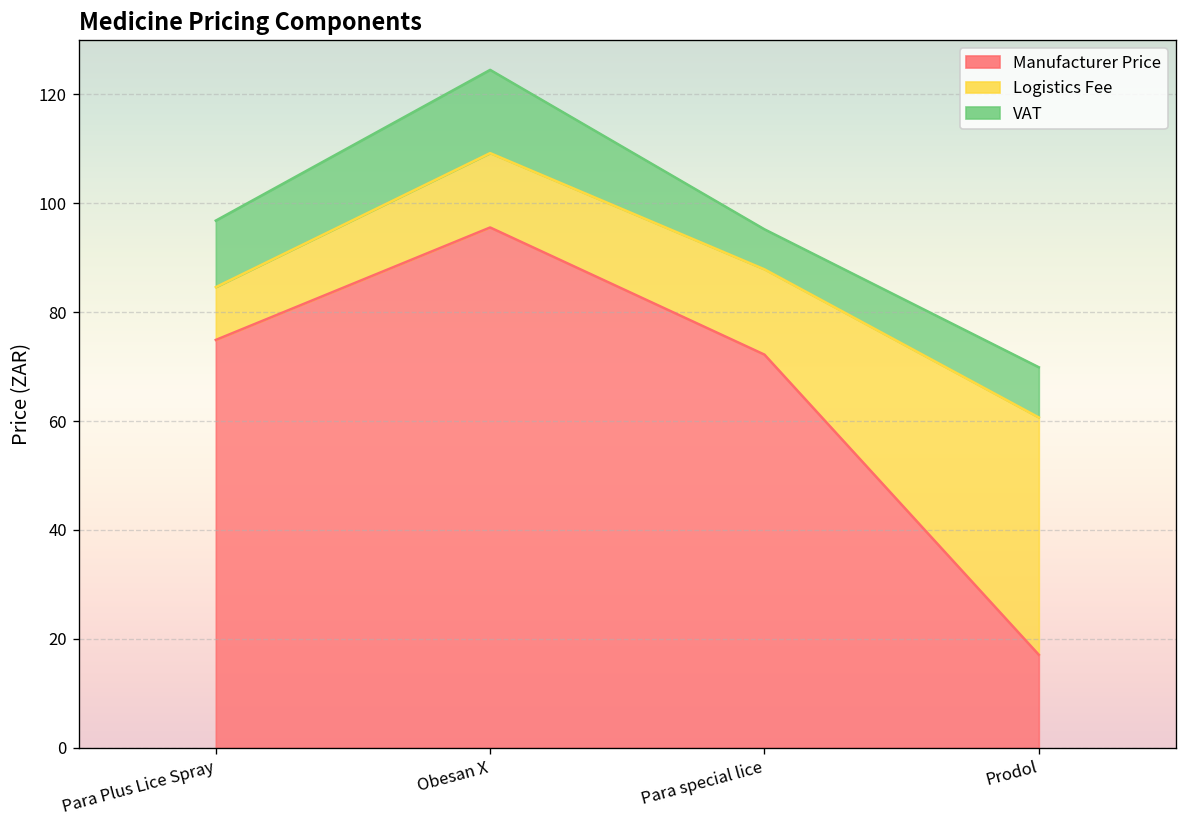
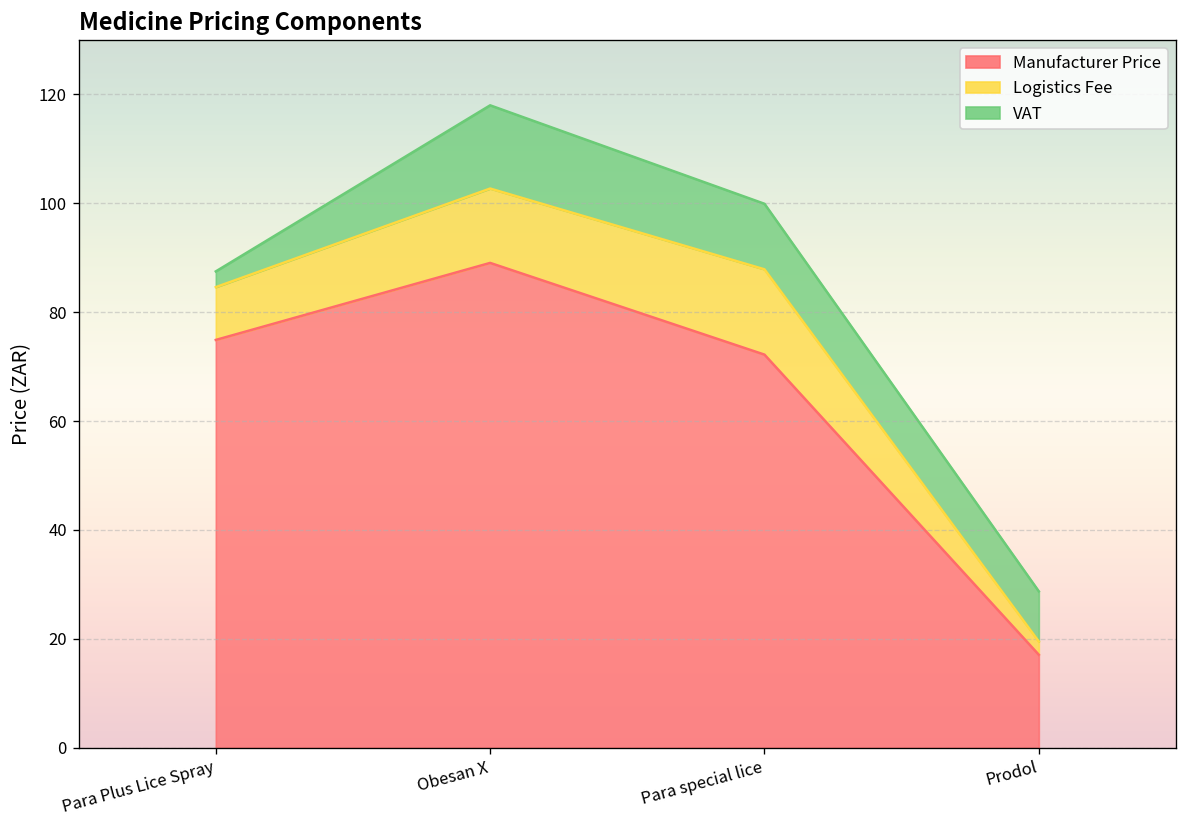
VAT, Para Plus Lice Spray: 12 -> 3
Manufacturer Price, Obesan X: 96 -> 89
VAT, Para special lice: 7 -> 12
Logistics Fee, Prodol: 44 -> 2
